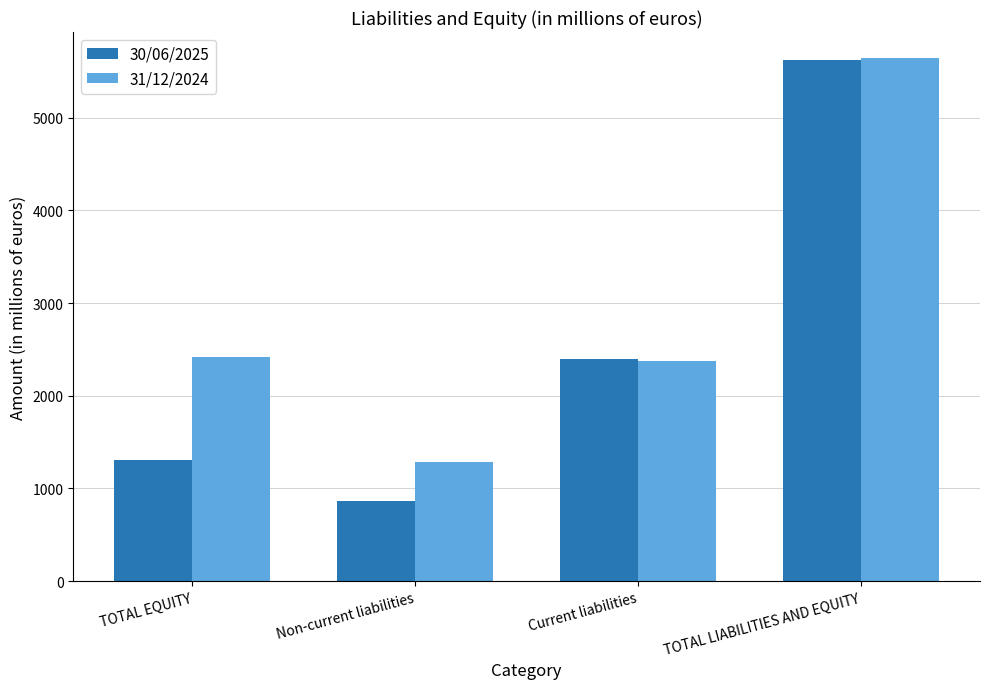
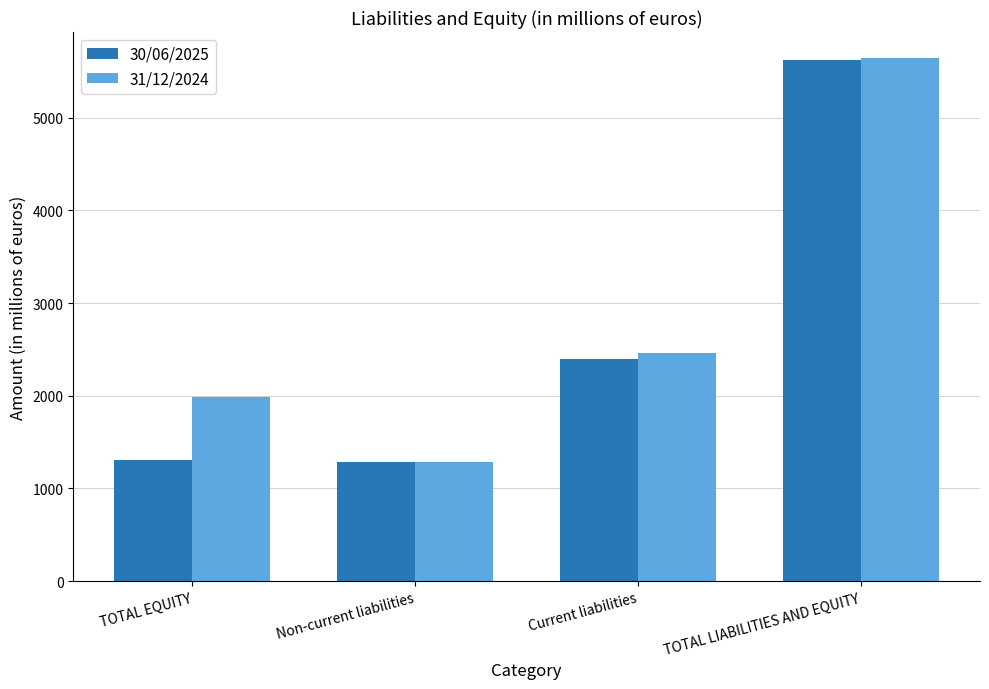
31/12/2024, TOTAL EQUITY: 2400 -> 2000
30/06/2025, Non-current liabilities: 900 -> 1300
31/12/2024, Current liabilities: 2400 -> 2500
